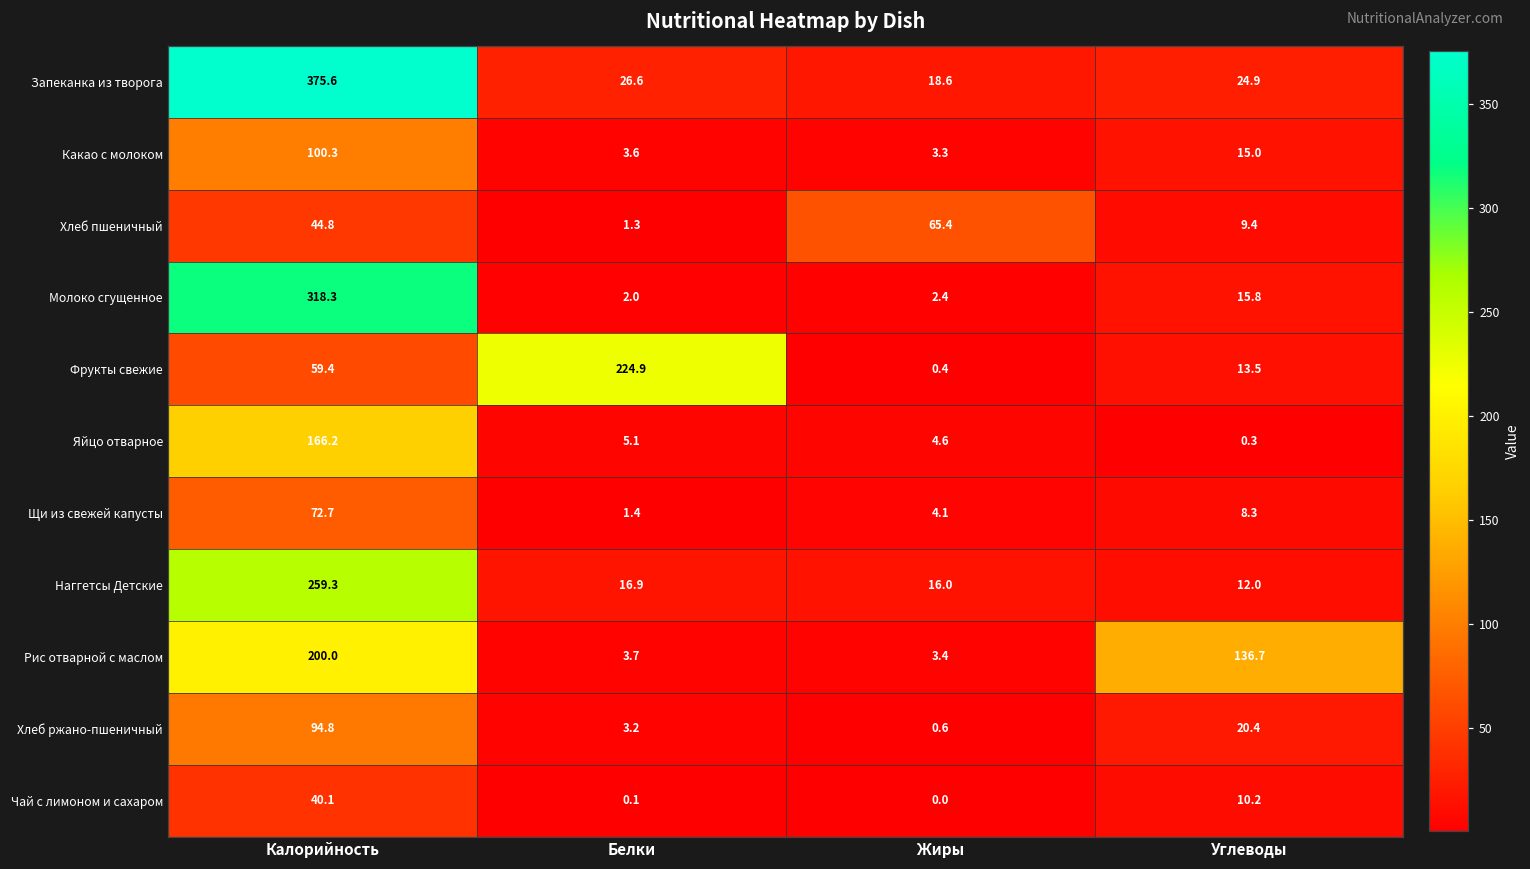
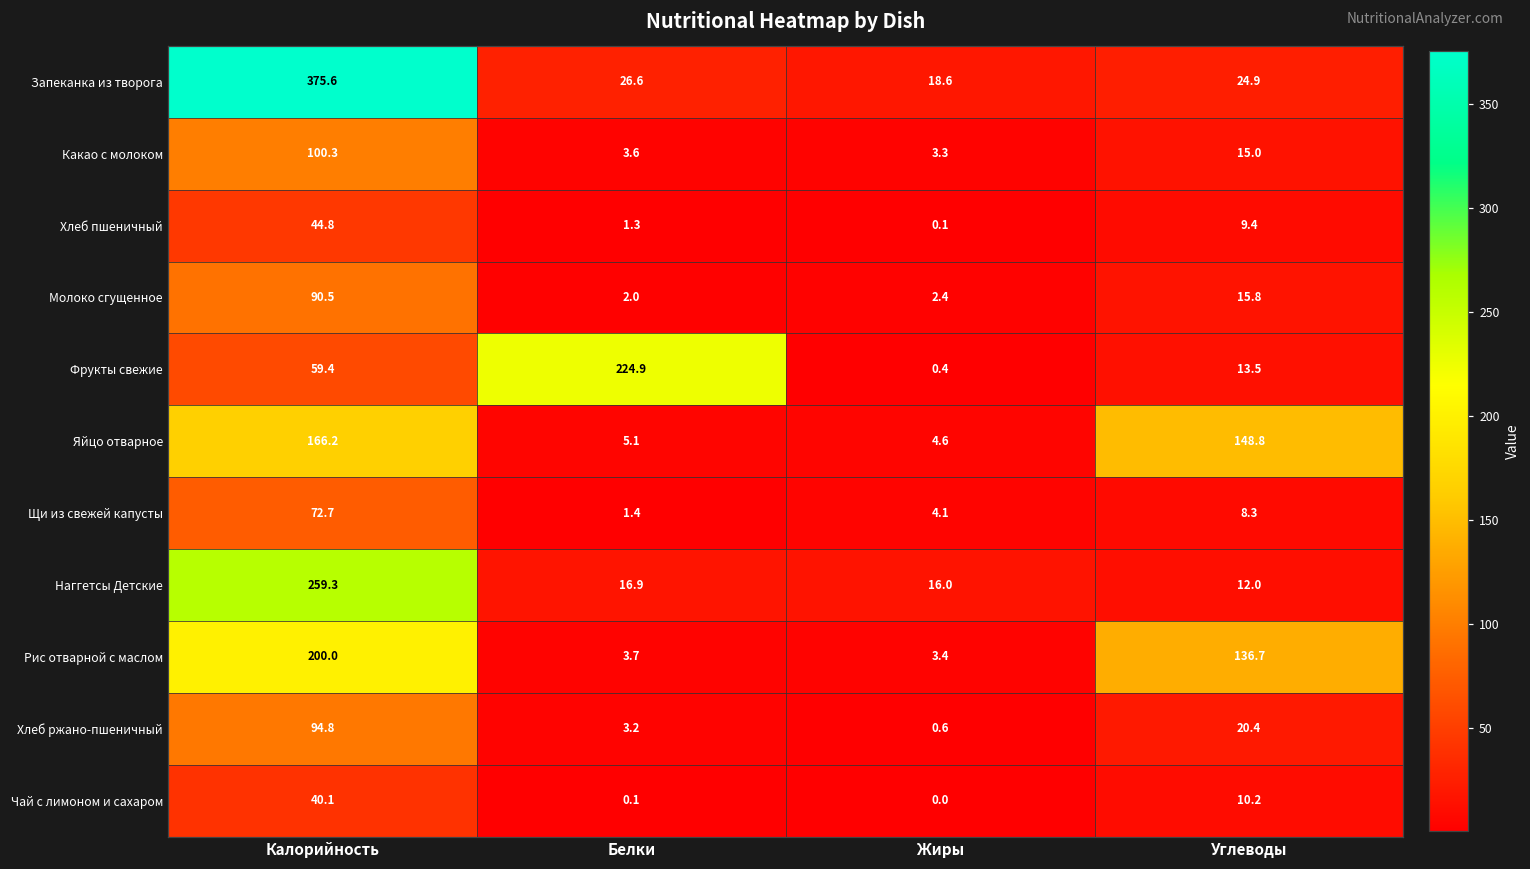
Хлеб пшеничный, Жиры: 65.4 -> 0.1
Молоко сгущенное, Калорийность: 318.3 -> 90.5
Яйцо отварное, Углеводы: 0.3 -> 148.8
